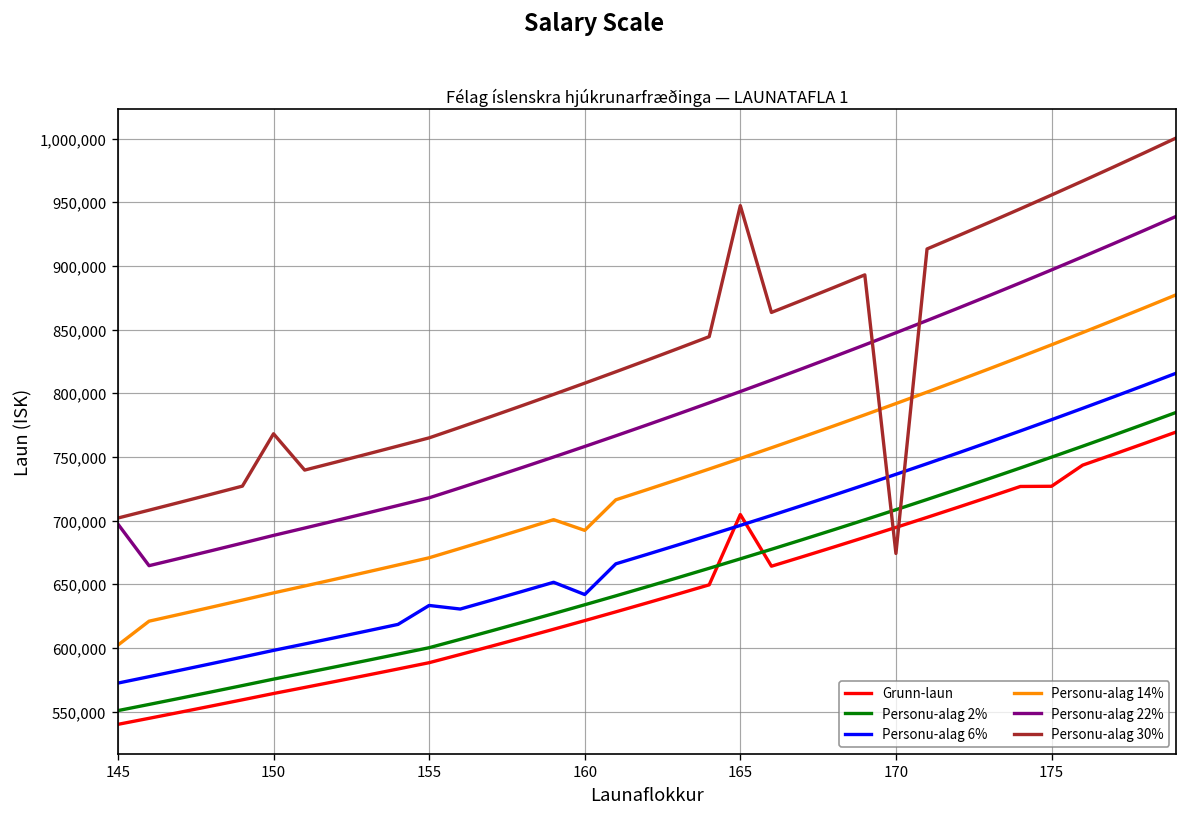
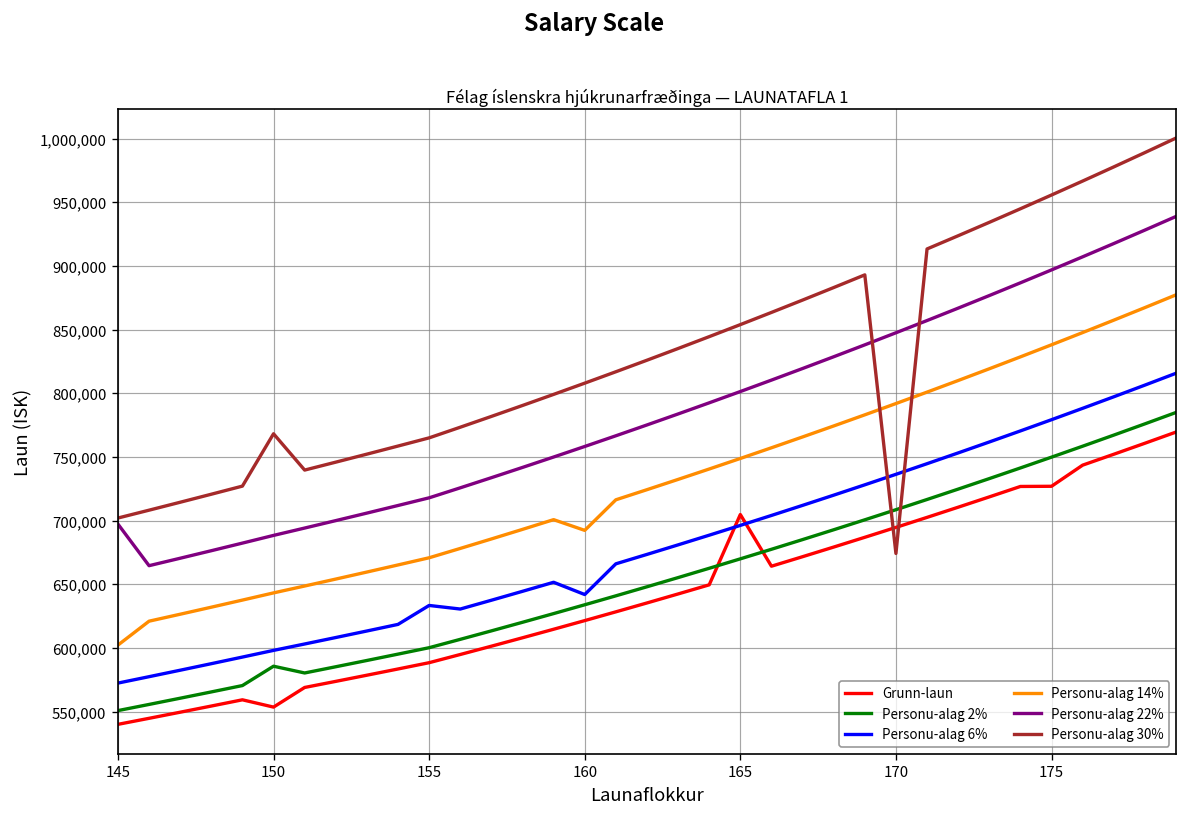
Grunn-laun, 150: 564,000 -> 554,000
Personu-alag 2%, 150: 576,000 -> 586,000
Personu-alag 30%, 165: 947,000 -> 854,000
